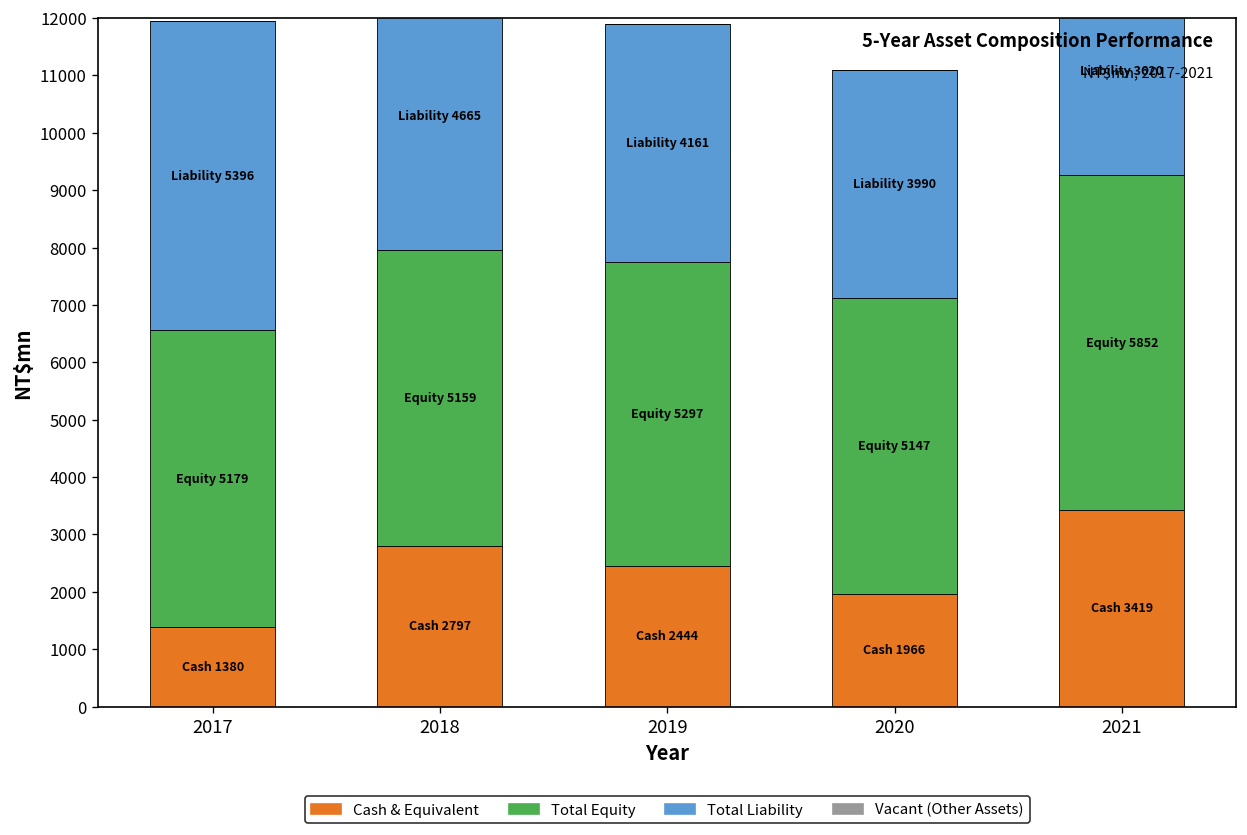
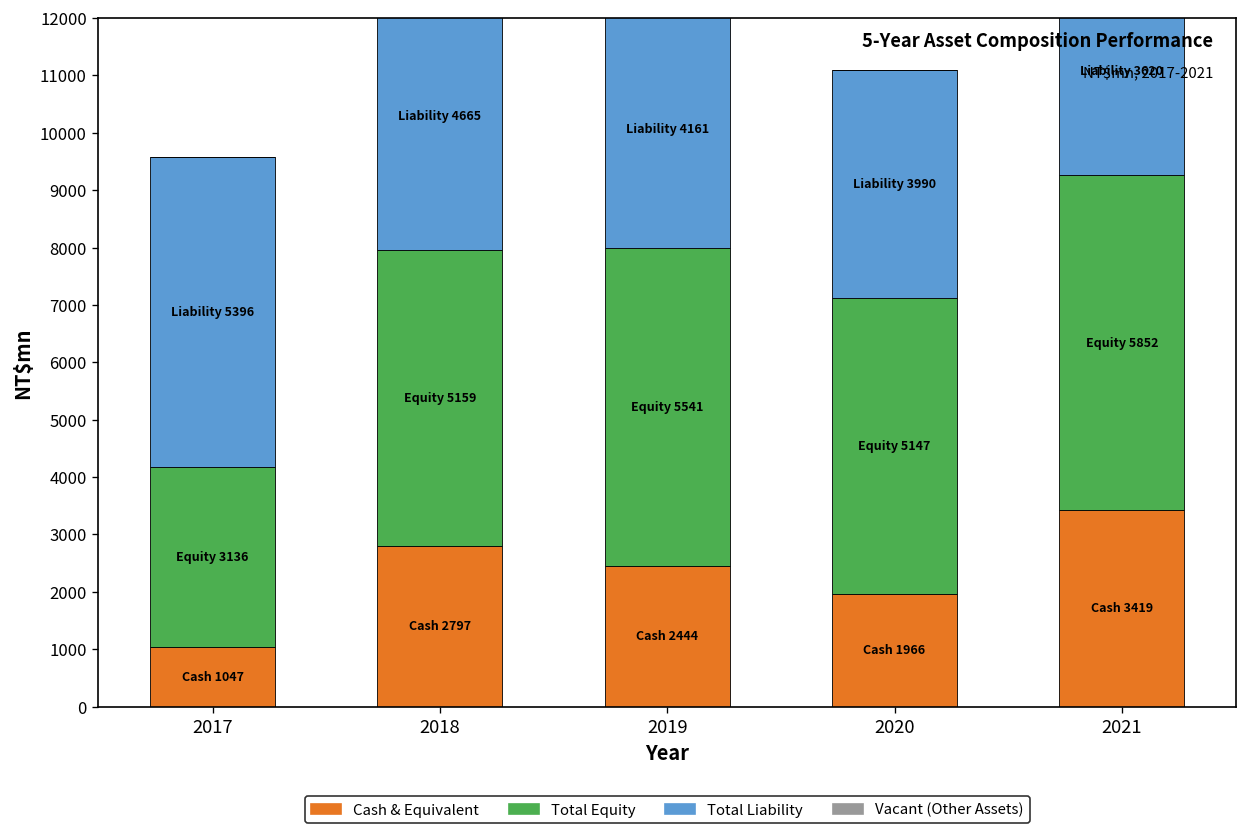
Cash & Equivalent, 2017: 1380 -> 1047
Total Equity, 2017: 5179 -> 3136
Total Equity, 2019: 5297 -> 5541
